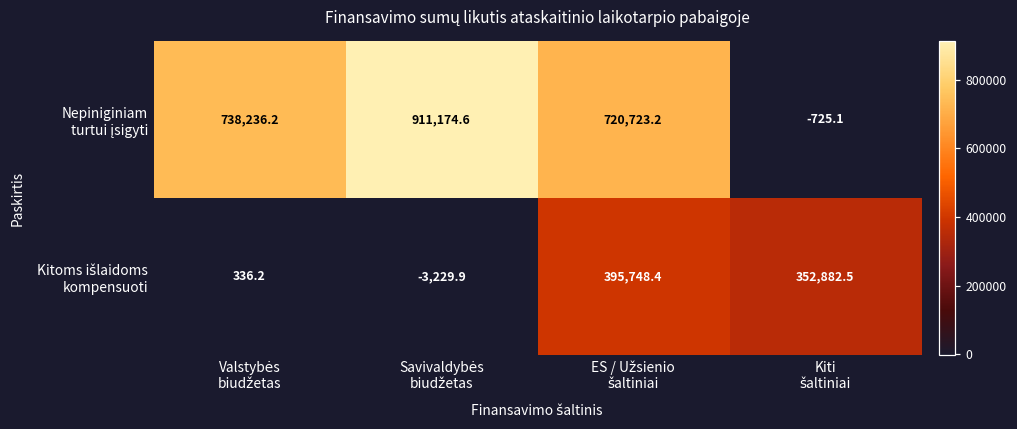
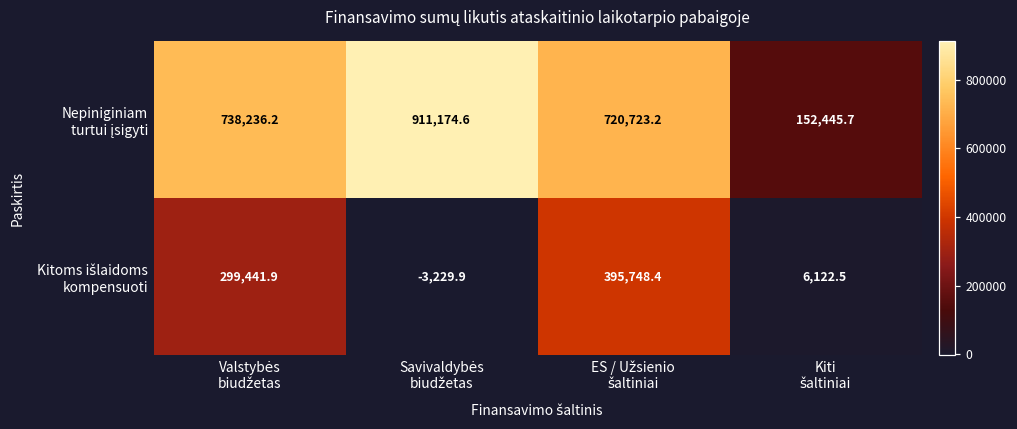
Nepiniginiam turtui įsigyti, Kiti šaltiniai: -725.1 -> 152,445.7
Kitoms išlaidoms kompensuoti, Valstybės biudžetas: 336.2 -> 299,441.9
Kitoms išlaidoms kompensuoti, Kiti šaltiniai: 352,882.5 -> 6,122.5
